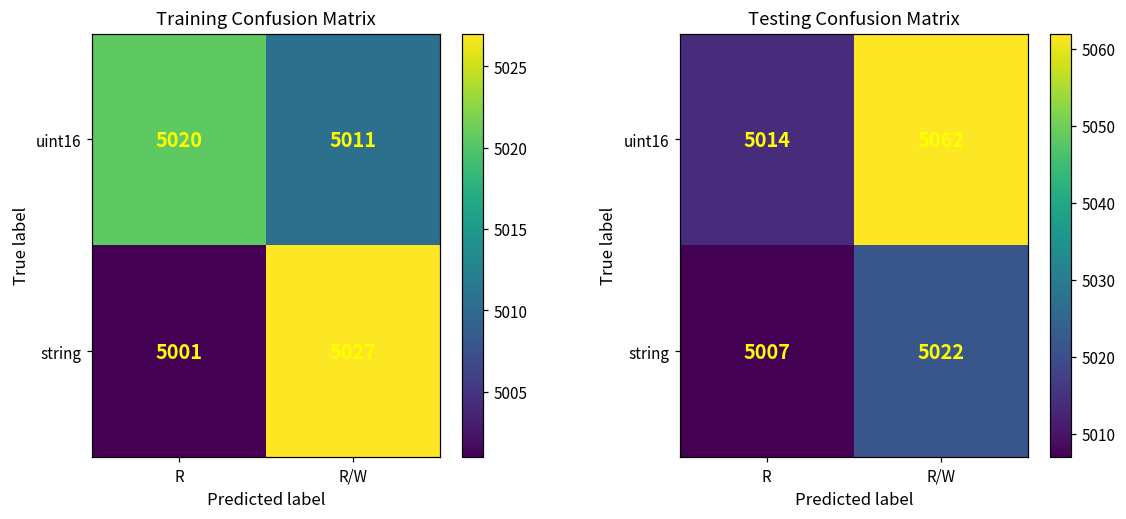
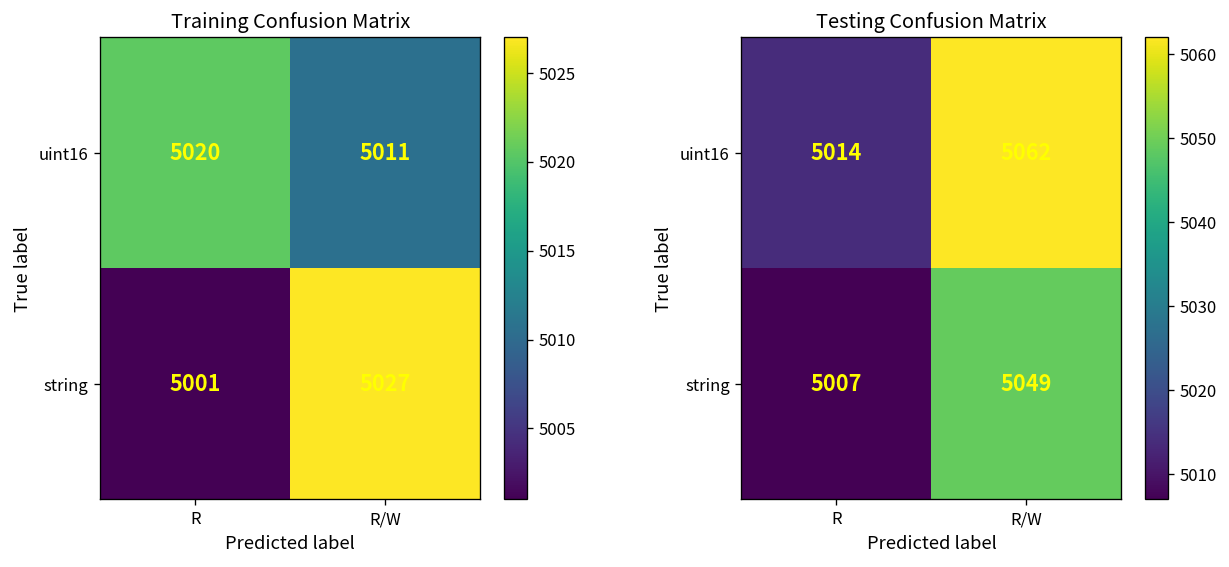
Testing Confusion Matrix, string, R/W: 5022 -> 5049
